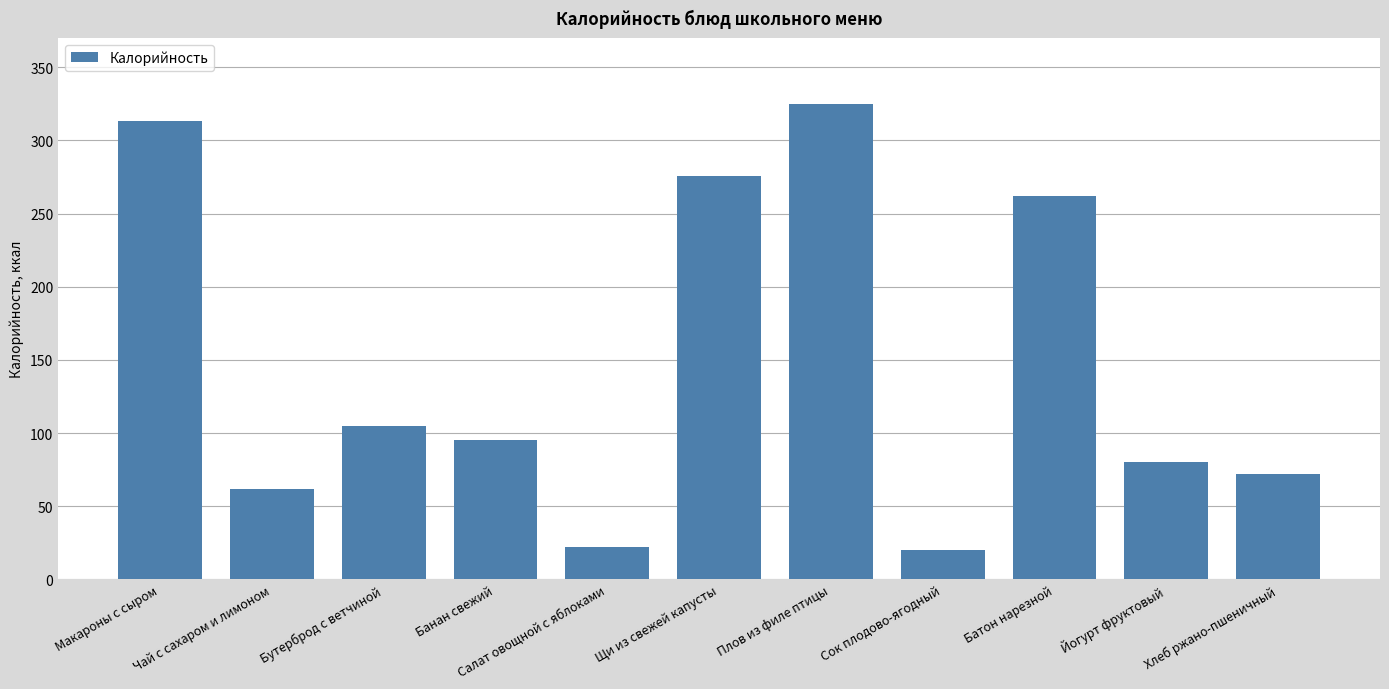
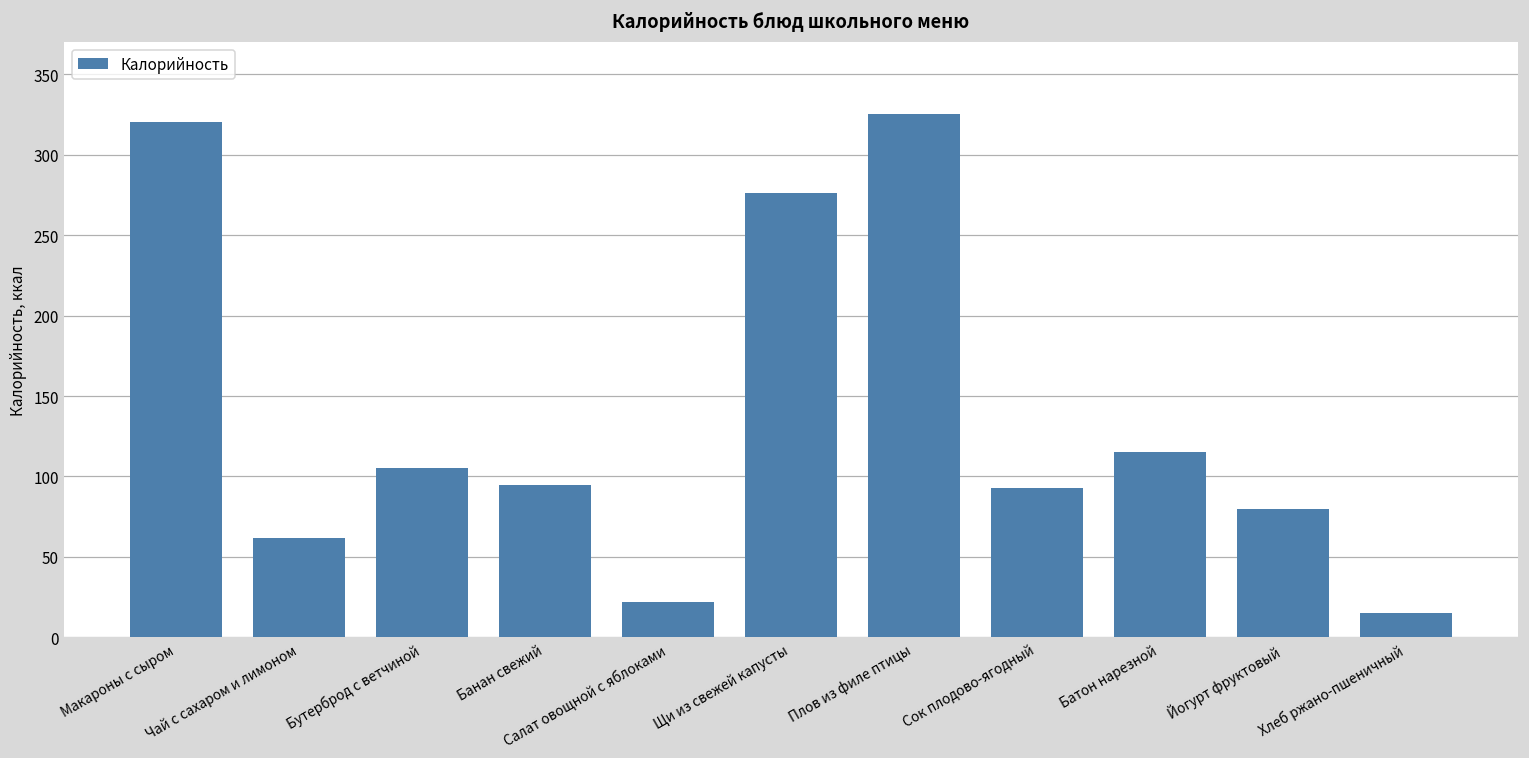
Макароны с сыром: 313 -> 320
Сок плодово-ягодный: 20 -> 93
Батон нарезной: 262 -> 115
Хлеб ржано-пшеничный: 72 -> 15
